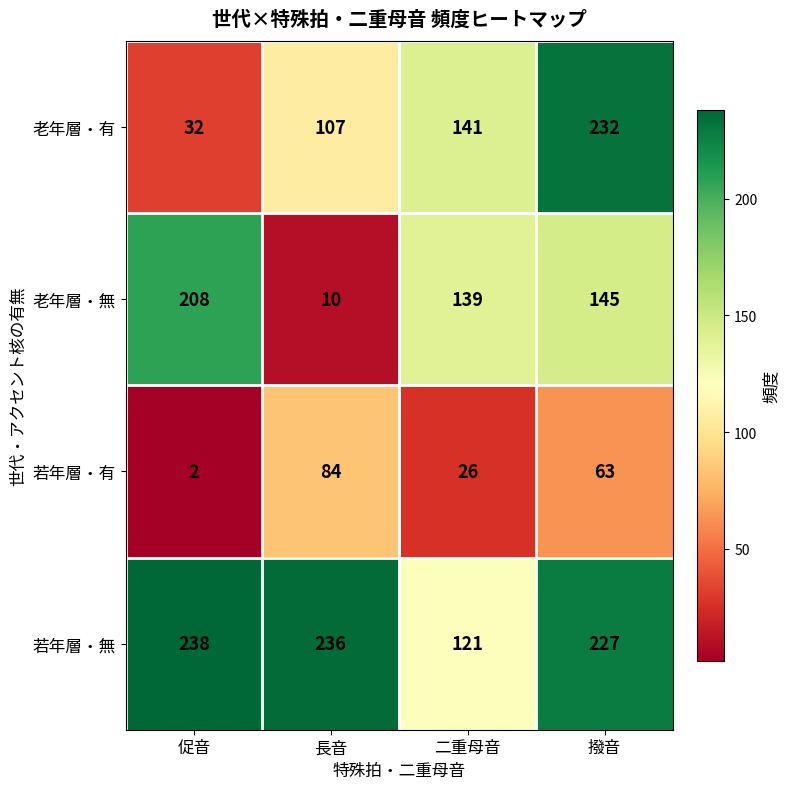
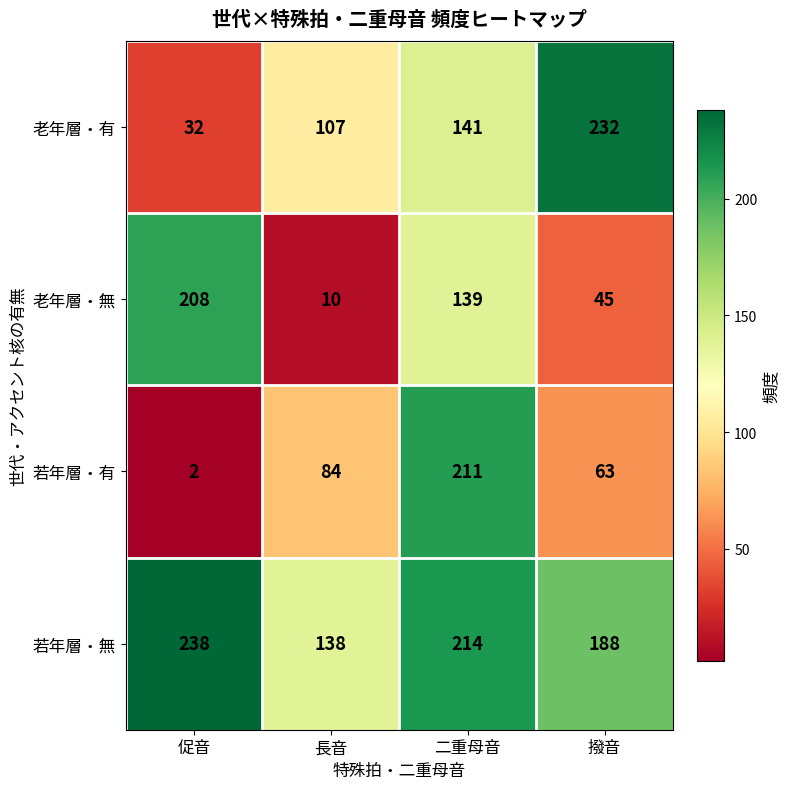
老年層・無, 撥音: 145 -> 45
若年層・有, 二重母音: 26 -> 211
若年層・無, 長音: 236 -> 138
若年層・無, 二重母音: 121 -> 214
若年層・無, 撥音: 227 -> 188
